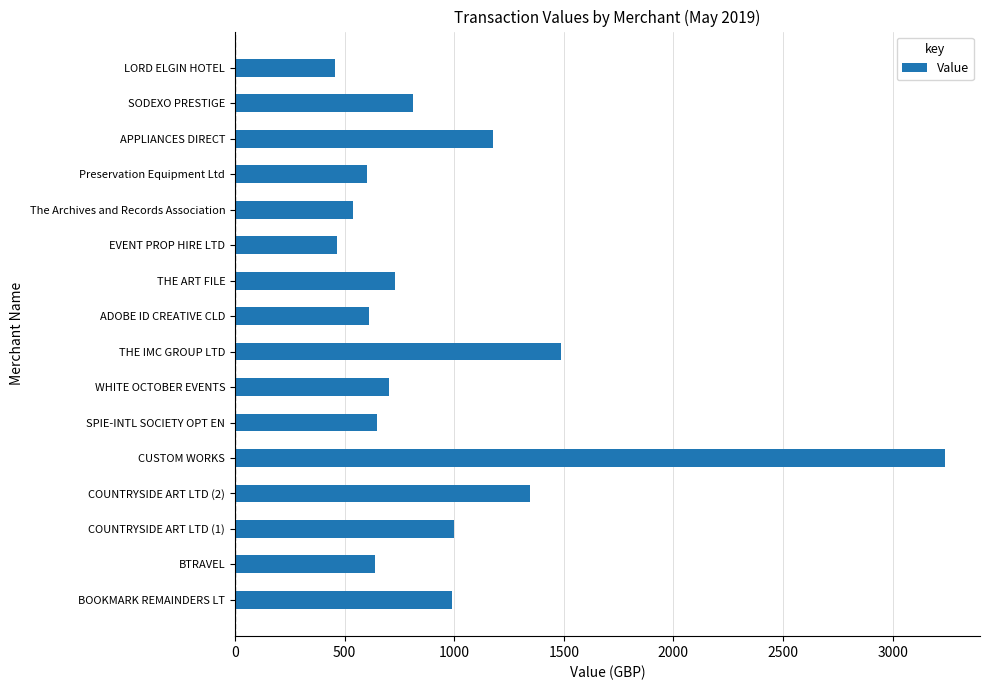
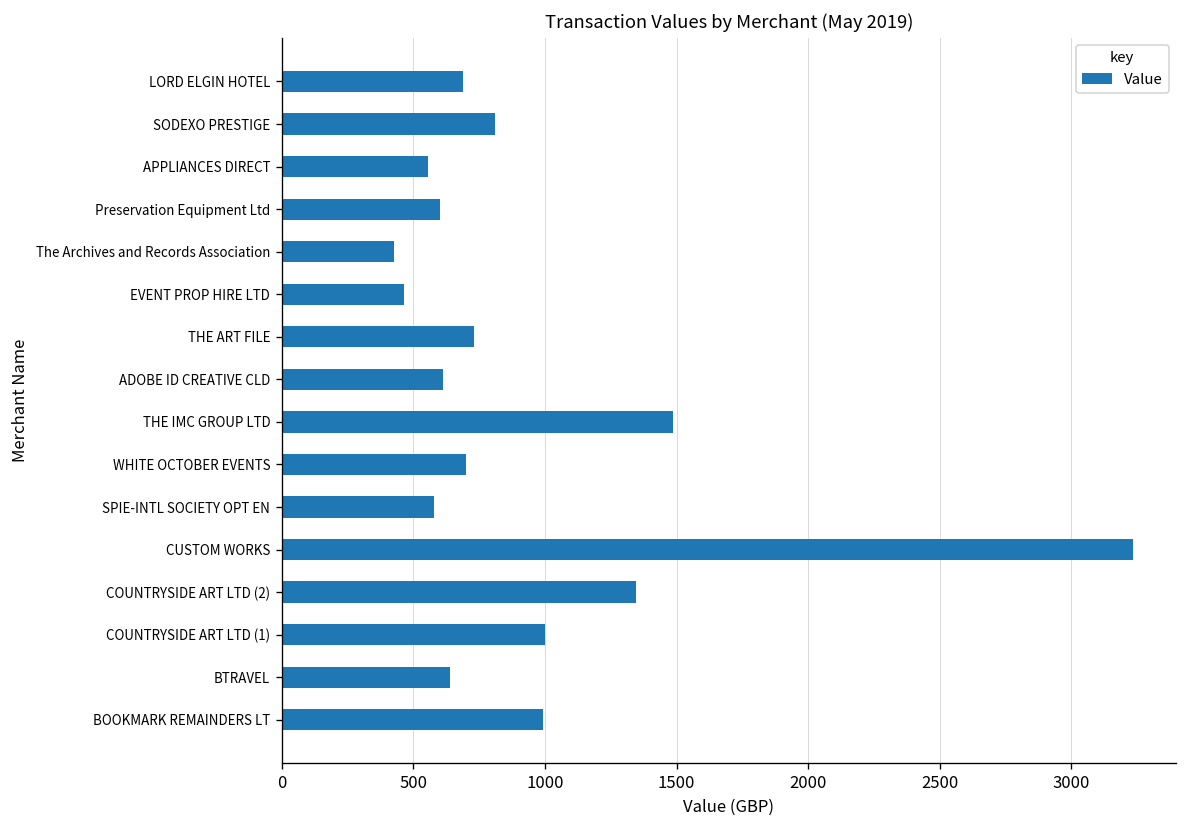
LORD ELGIN HOTEL: 460 -> 690
APPLIANCES DIRECT: 1180 -> 550
The Archives and Records Association: 540 -> 430
SPIE-INTL SOCIETY OPT EN: 650 -> 580
